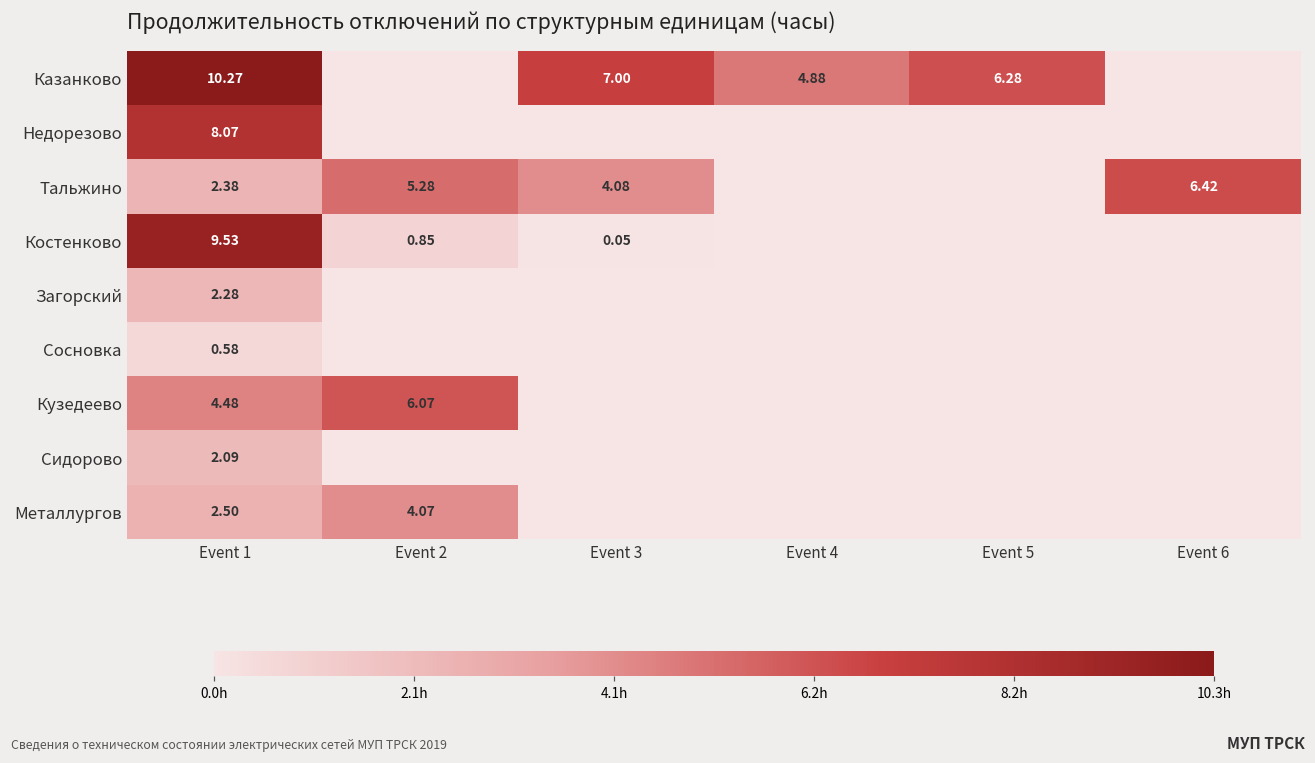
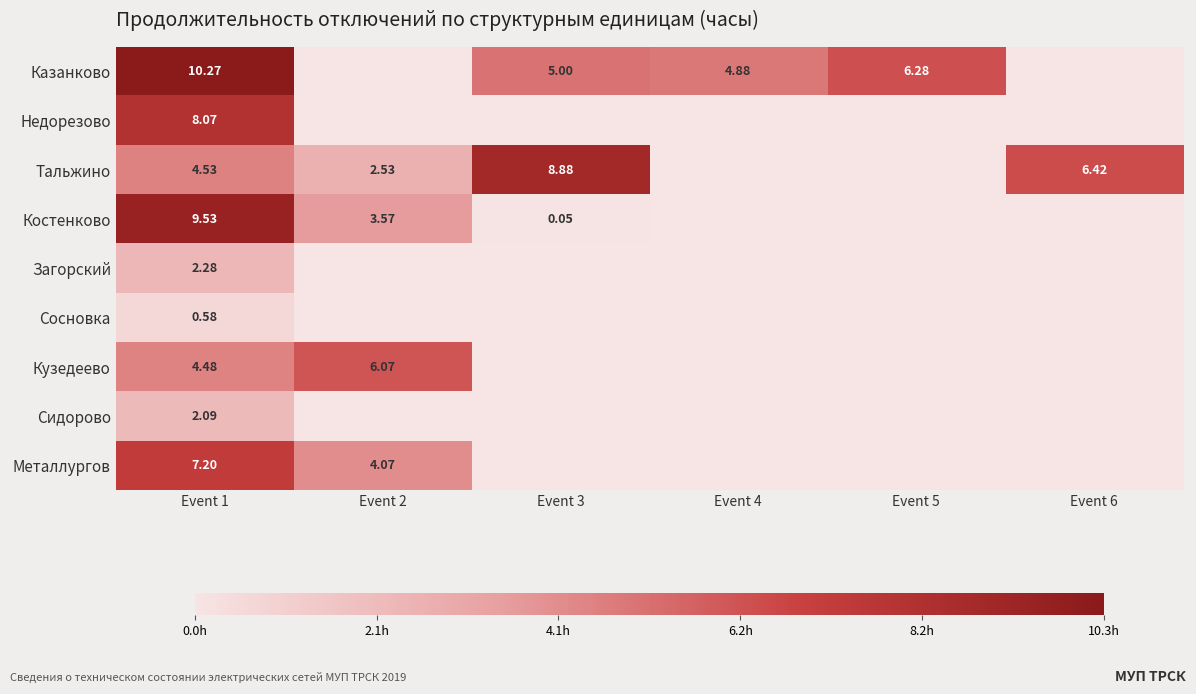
Казанково, Event 3: 7.00 -> 5.00
Тальжино, Event 1: 2.38 -> 4.53
Тальжино, Event 2: 5.28 -> 2.53
Тальжино, Event 3: 4.08 -> 8.88
Костенково, Event 2: 0.85 -> 3.57
Металлургов, Event 1: 2.50 -> 7.20
